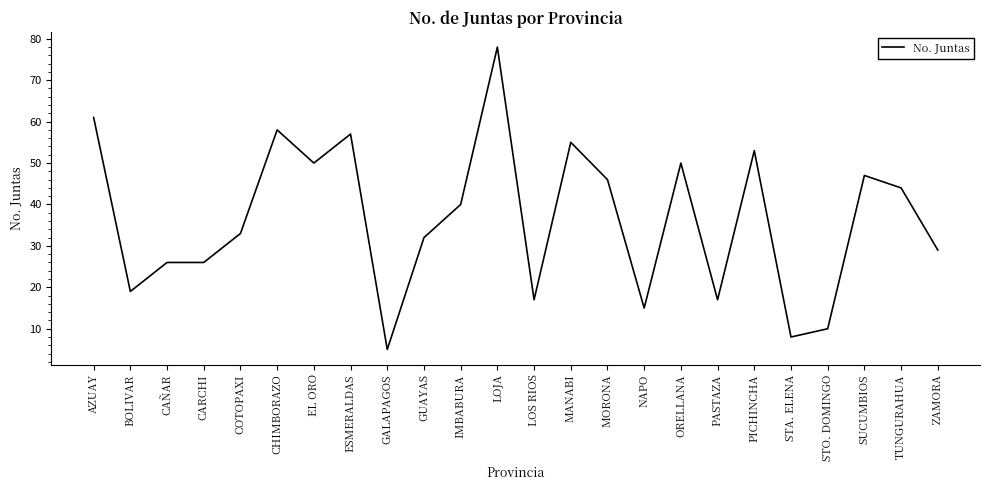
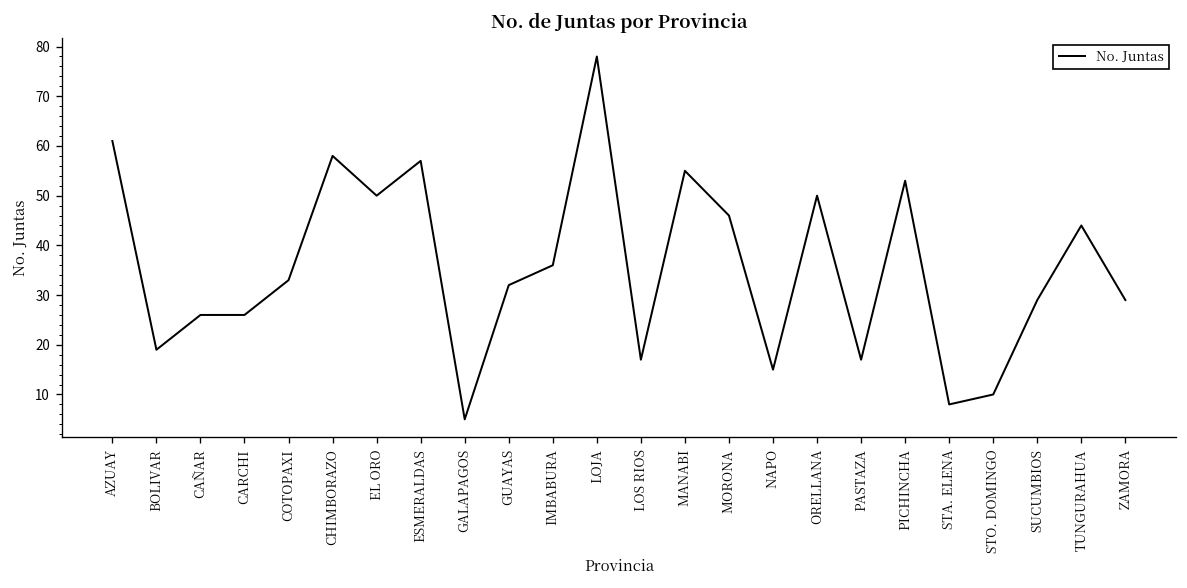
IMBABURA: 40 -> 36
SUCUMBIOS: 47 -> 29
